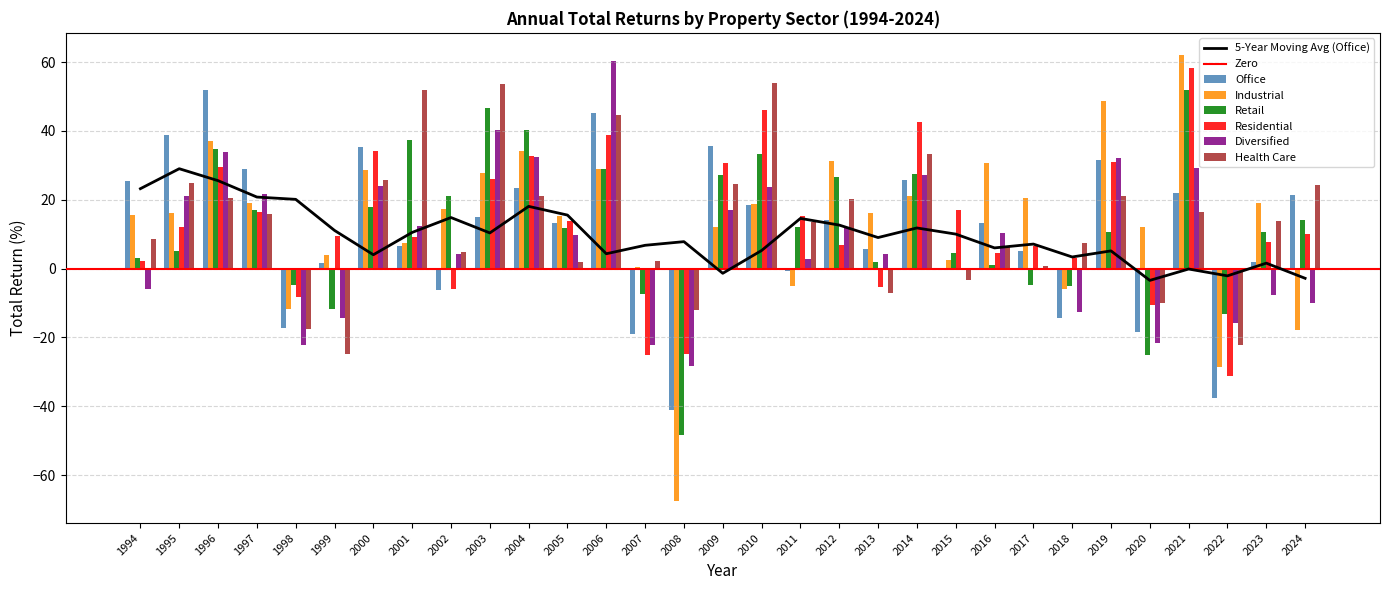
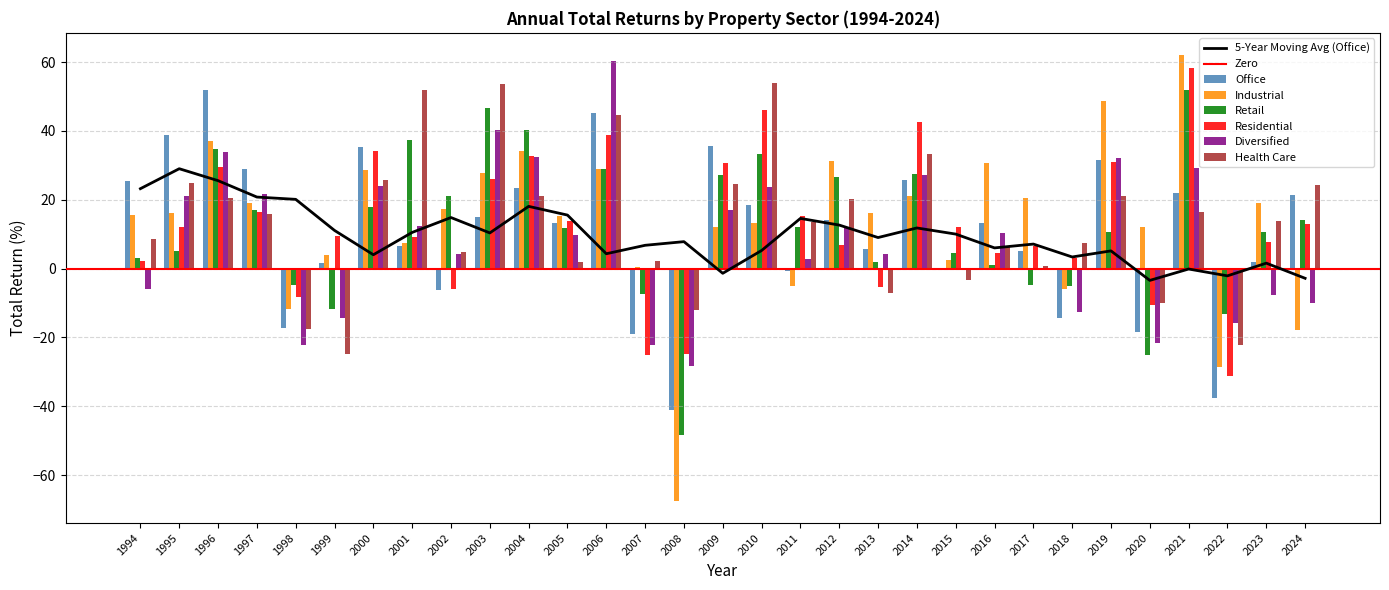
Industrial, 2010: 19 -> 13
Residential, 2015: 17 -> 12
Residential, 2024: 10 -> 13
